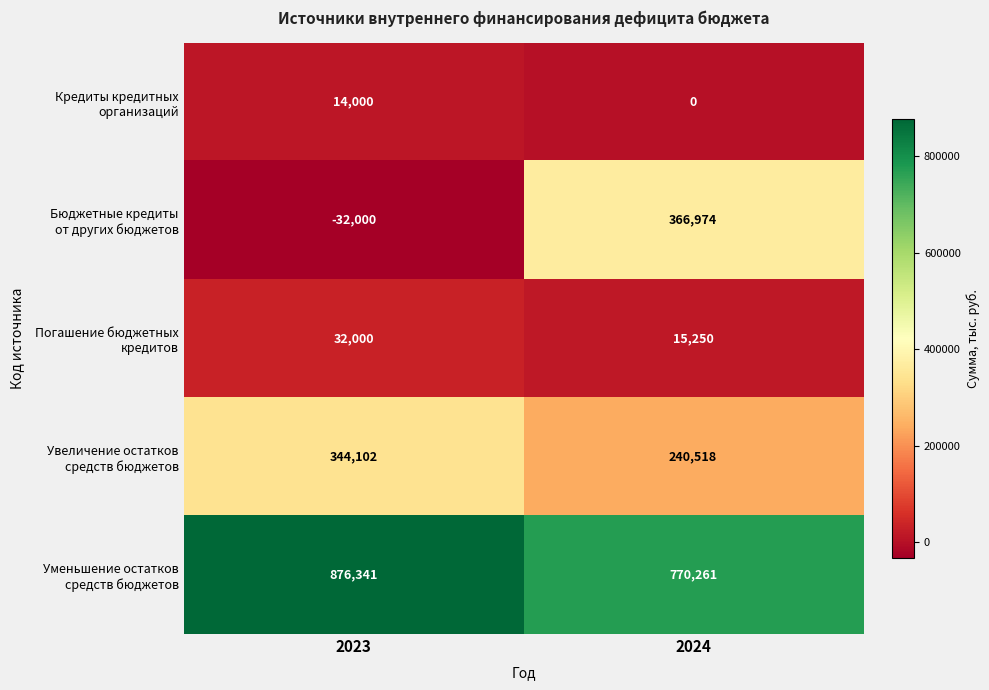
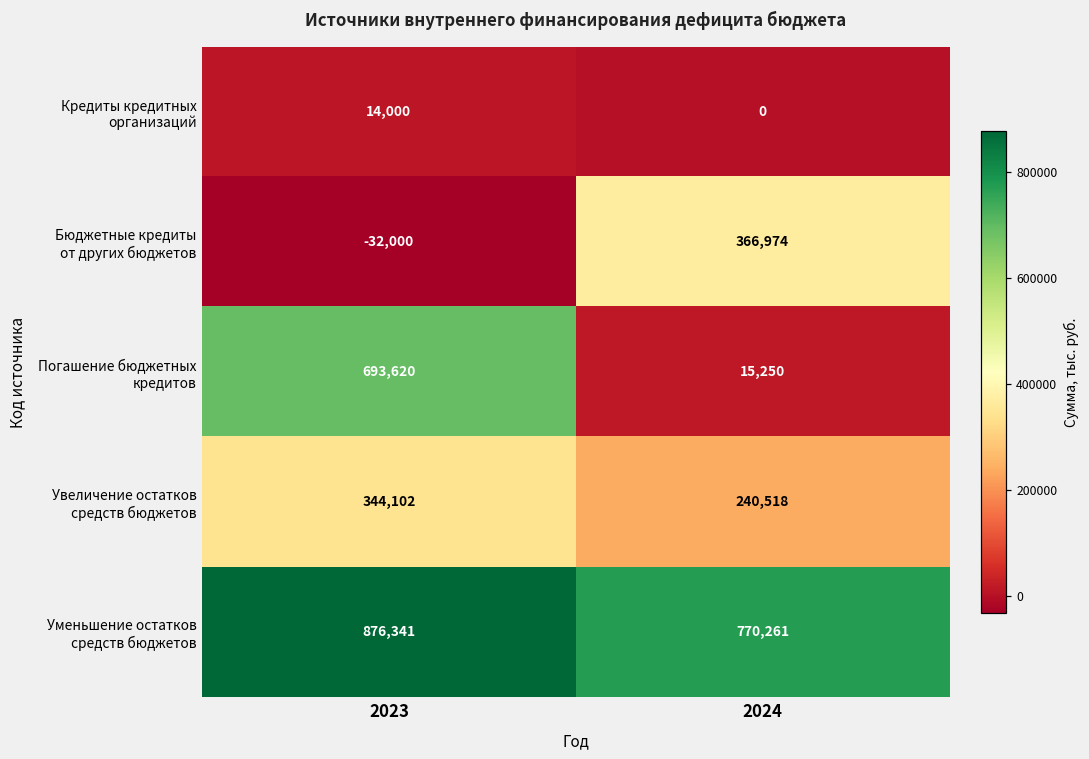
Погашение бюджетных кредитов, 2023: 32,000 -> 693,620
